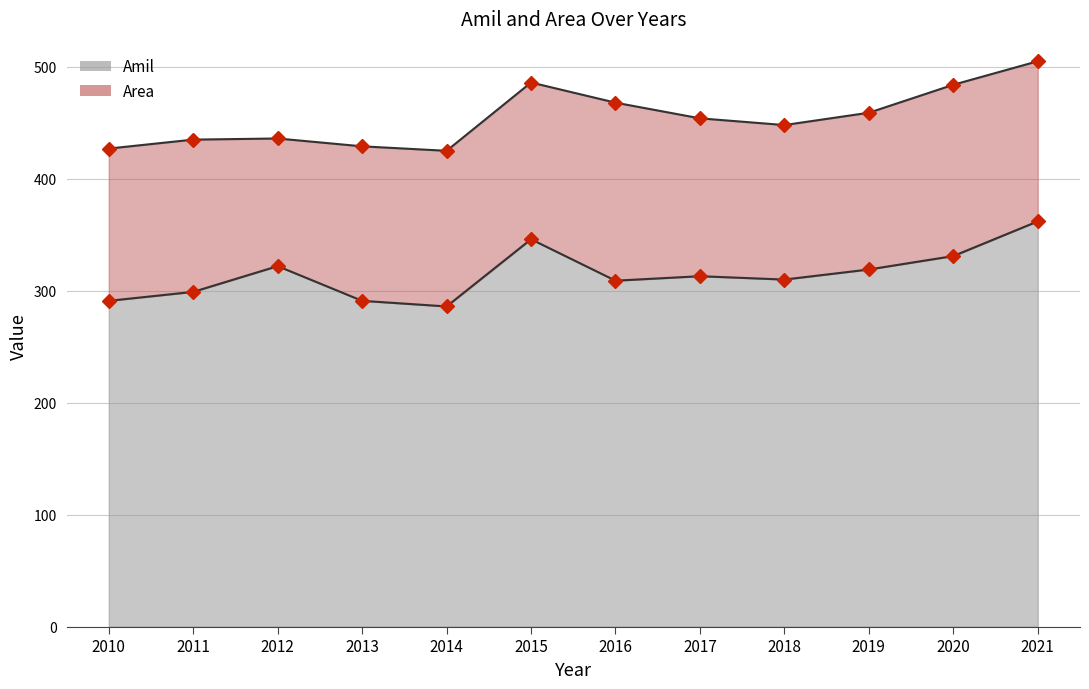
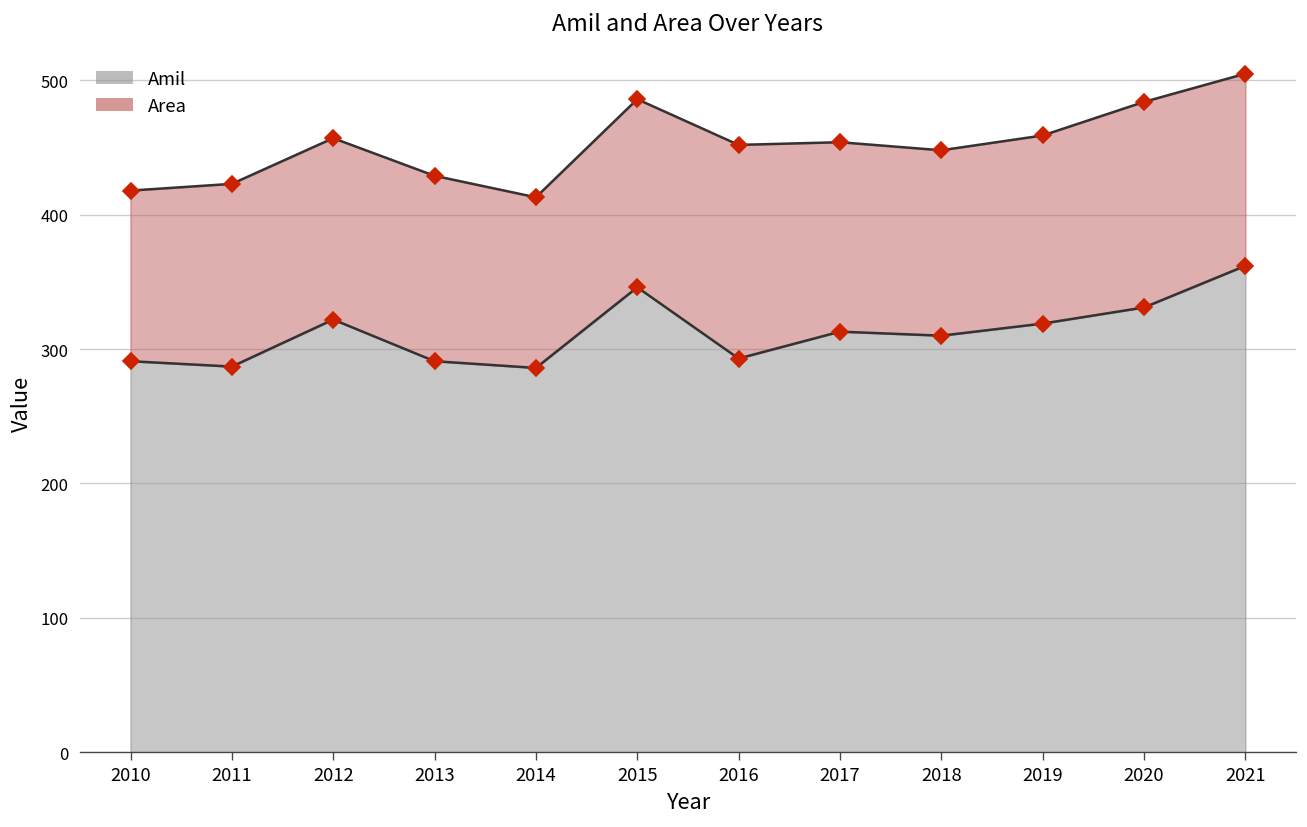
Area, 2010: 136 -> 127
Amil, 2011: 299 -> 287
Area, 2012: 114 -> 135
Area, 2014: 139 -> 127
Amil, 2016: 309 -> 293
